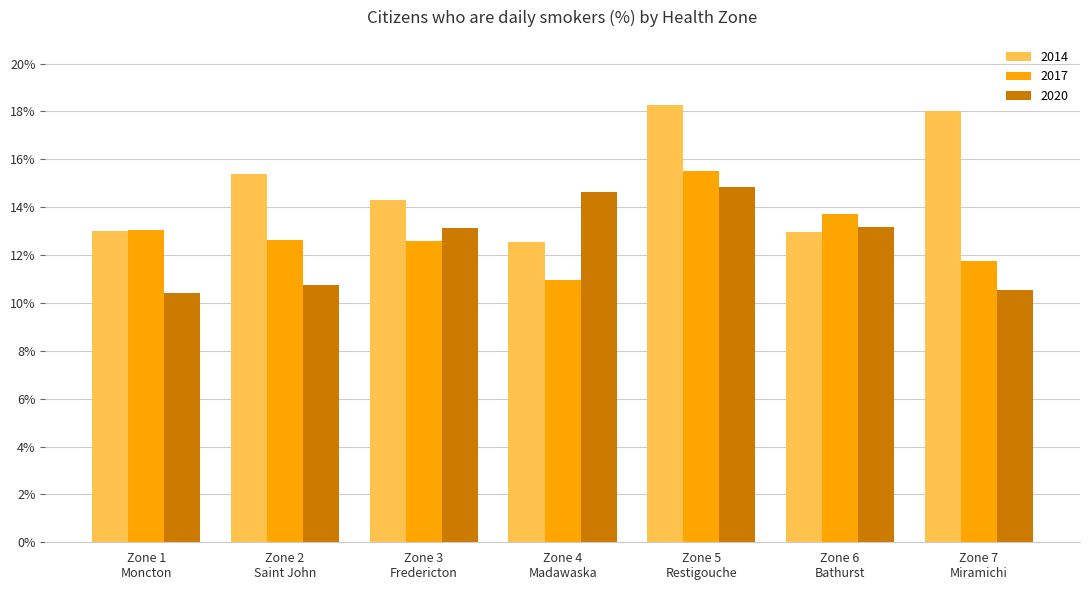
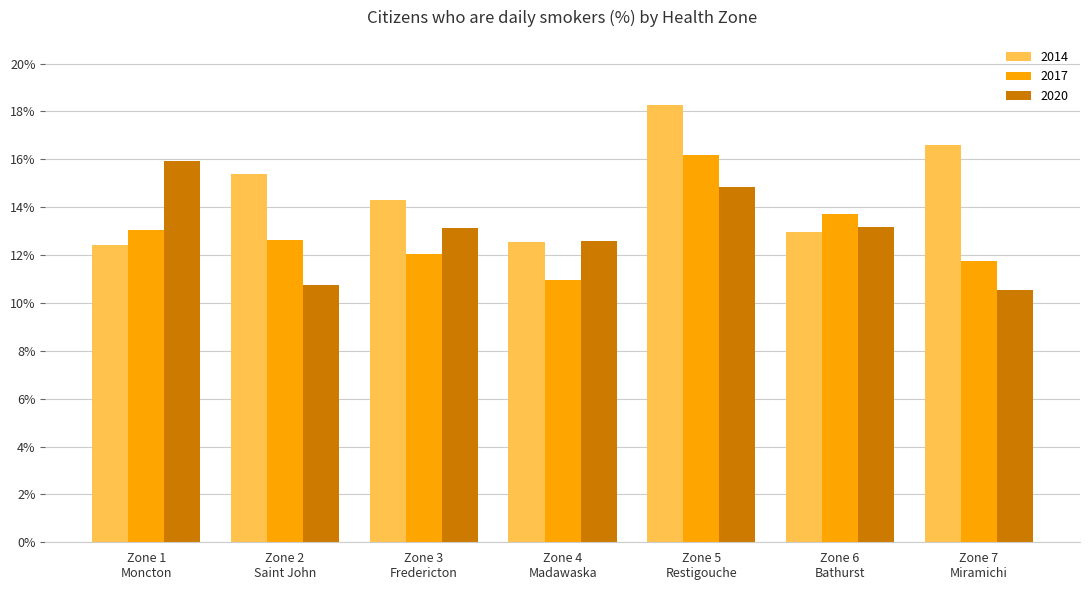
2014, Zone 1 Moncton: 13.0% -> 12.4%
2020, Zone 1 Moncton: 10.4% -> 15.9%
2017, Zone 3 Fredericton: 12.6% -> 12.0%
2020, Zone 4 Madawaska: 14.7% -> 12.6%
2017, Zone 5 Restigouche: 15.5% -> 16.2%
2014, Zone 7 Miramichi: 18.0% -> 16.6%
